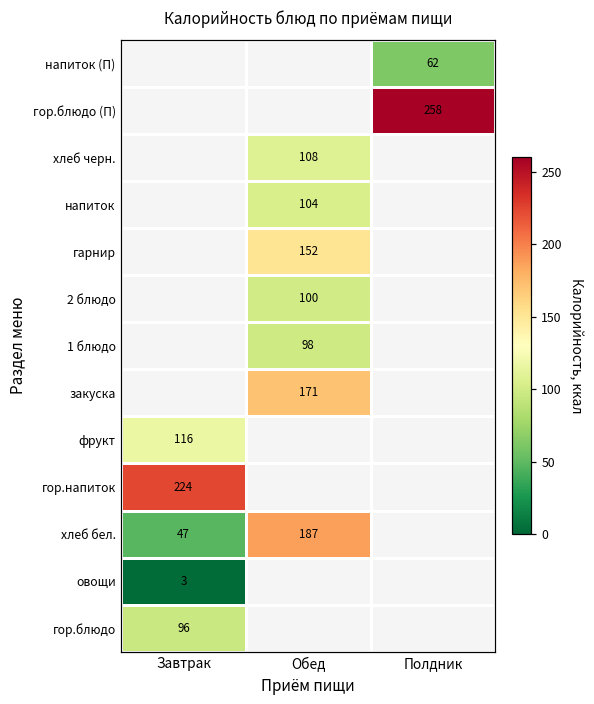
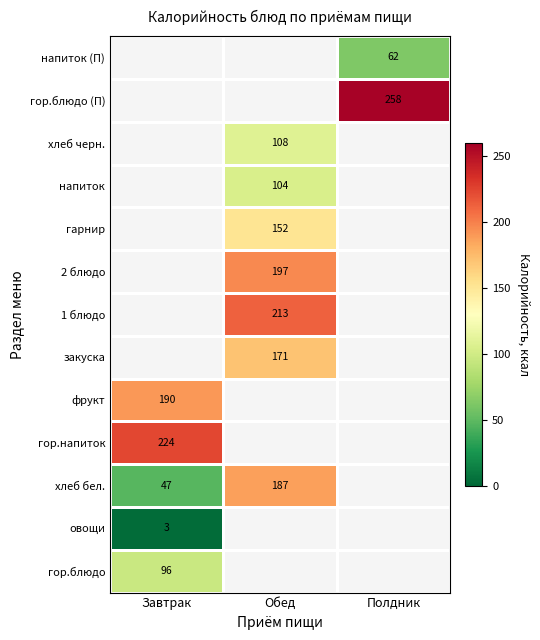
2 блюдо, Обед: 100 -> 197
1 блюдо, Обед: 98 -> 213
фрукт, Завтрак: 116 -> 190
